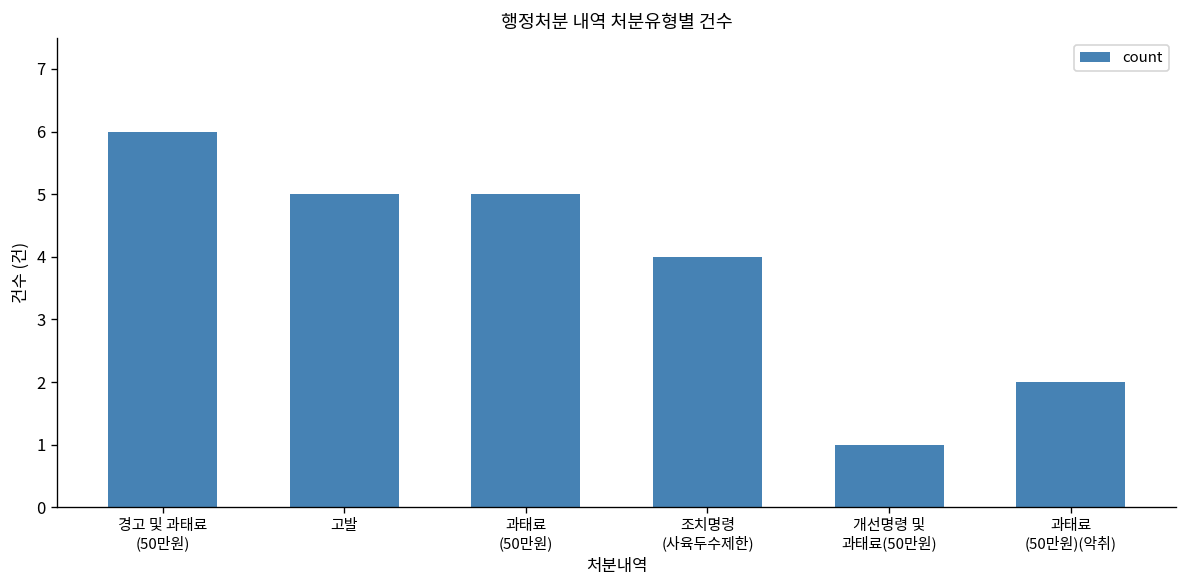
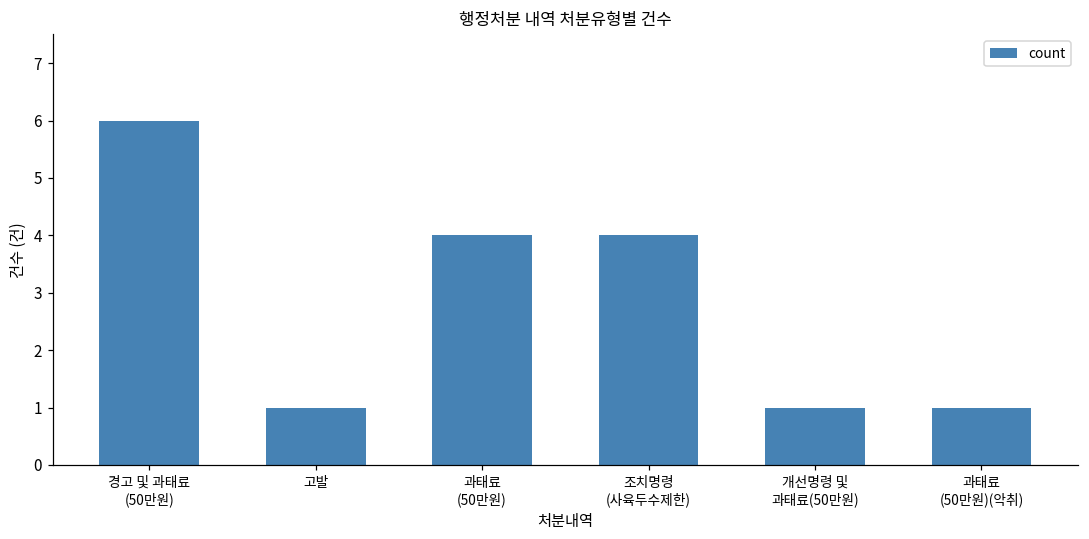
고발: 5 -> 1
과태료 (50만원): 5 -> 4
과태료 (50만원)(악취): 2 -> 1
